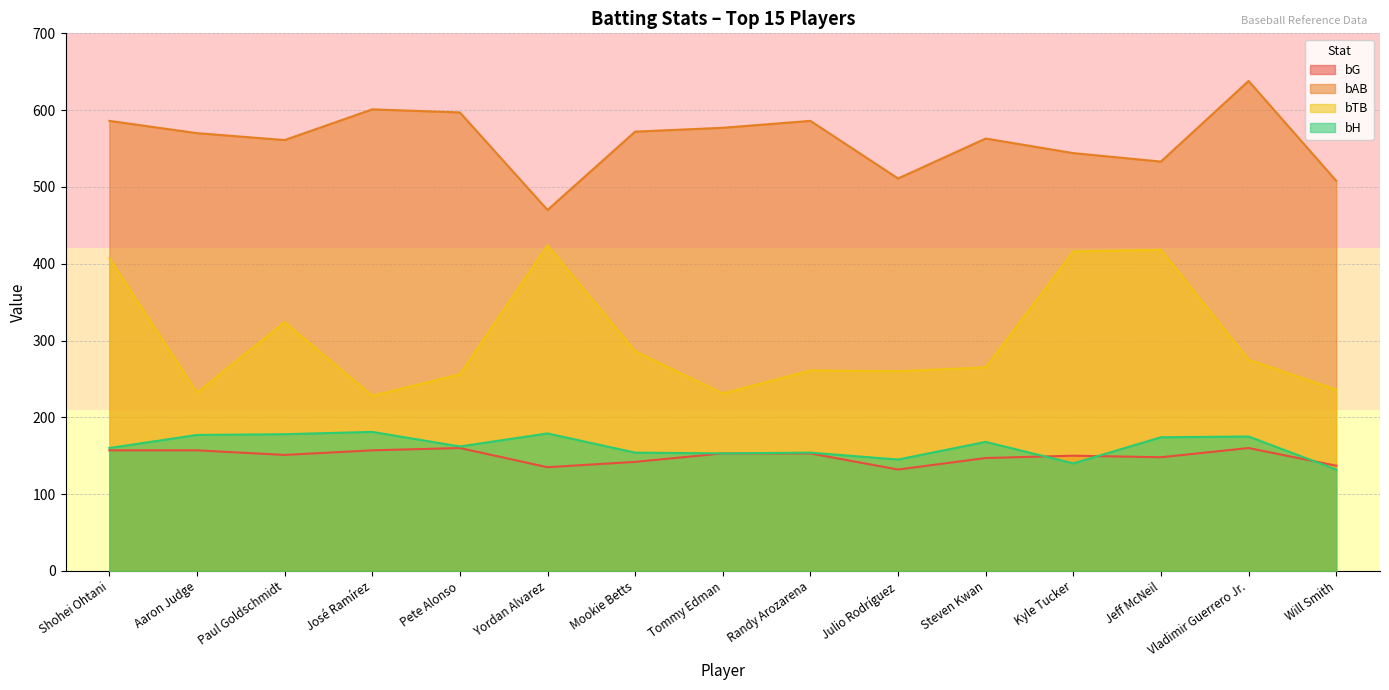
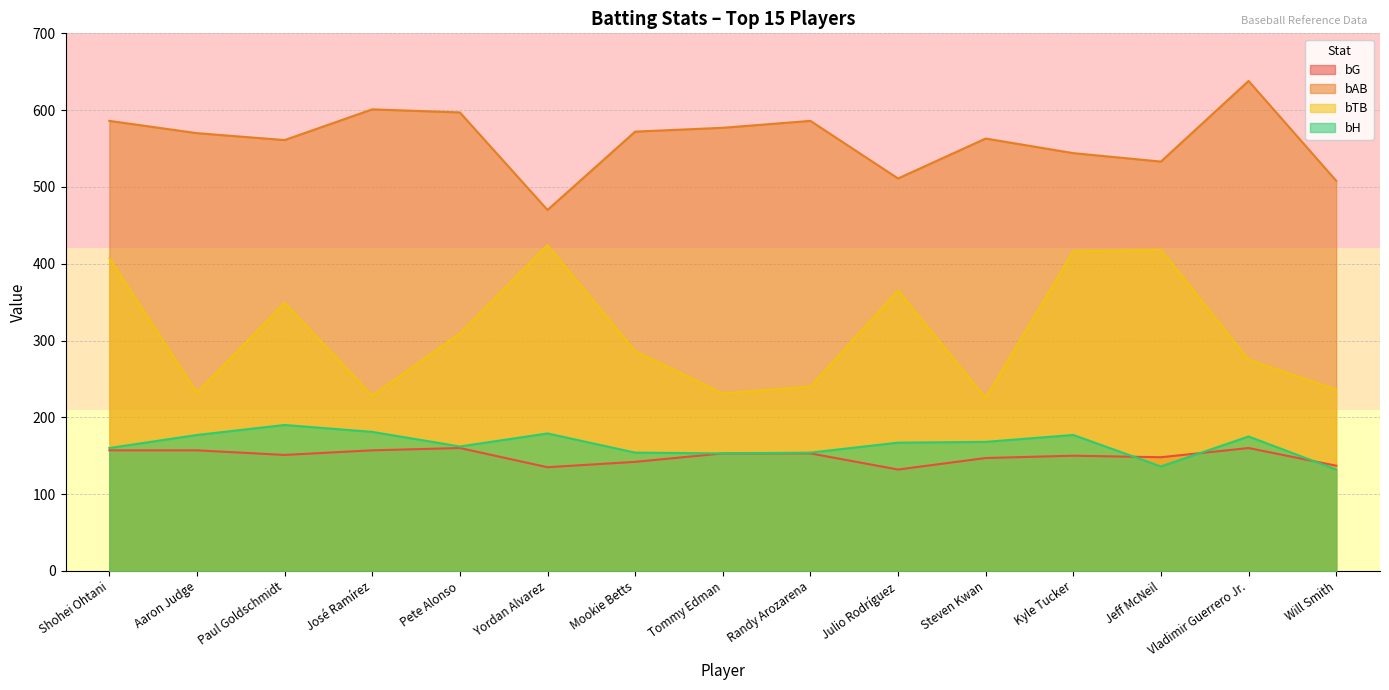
bTB, Paul Goldschmidt: 320 -> 350
bH, Paul Goldschmidt: 180 -> 190
bTB, Pete Alonso: 260 -> 310
bTB, Randy Arozarena: 260 -> 240
bTB, Julio Rodríguez: 260 -> 370
bH, Julio Rodríguez: 150 -> 170
bTB, Steven Kwan: 270 -> 230
bH, Kyle Tucker: 140 -> 180
bH, Jeff McNeil: 170 -> 140
